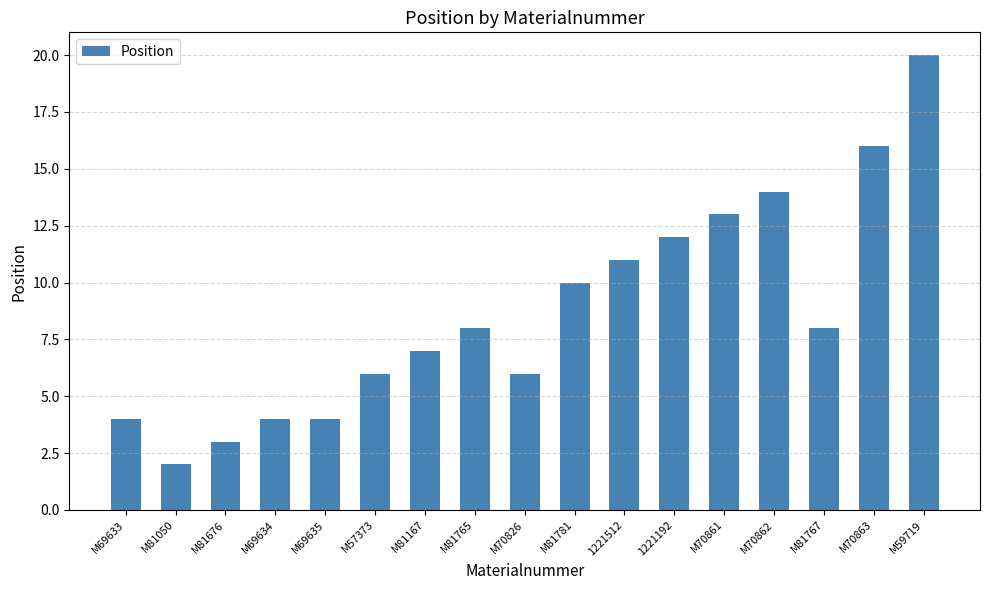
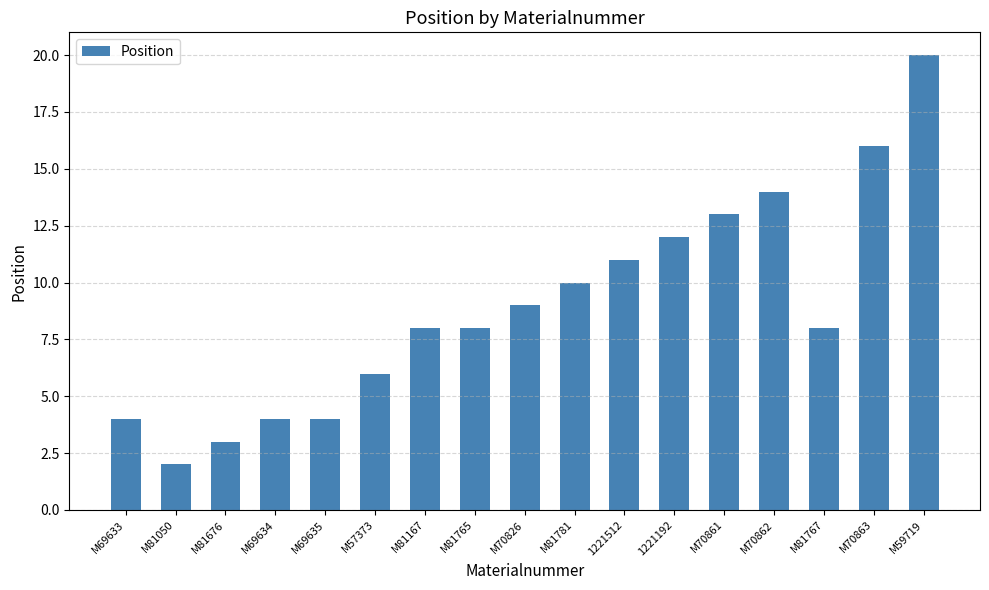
M81167: 7 -> 8
M70826: 6 -> 9
